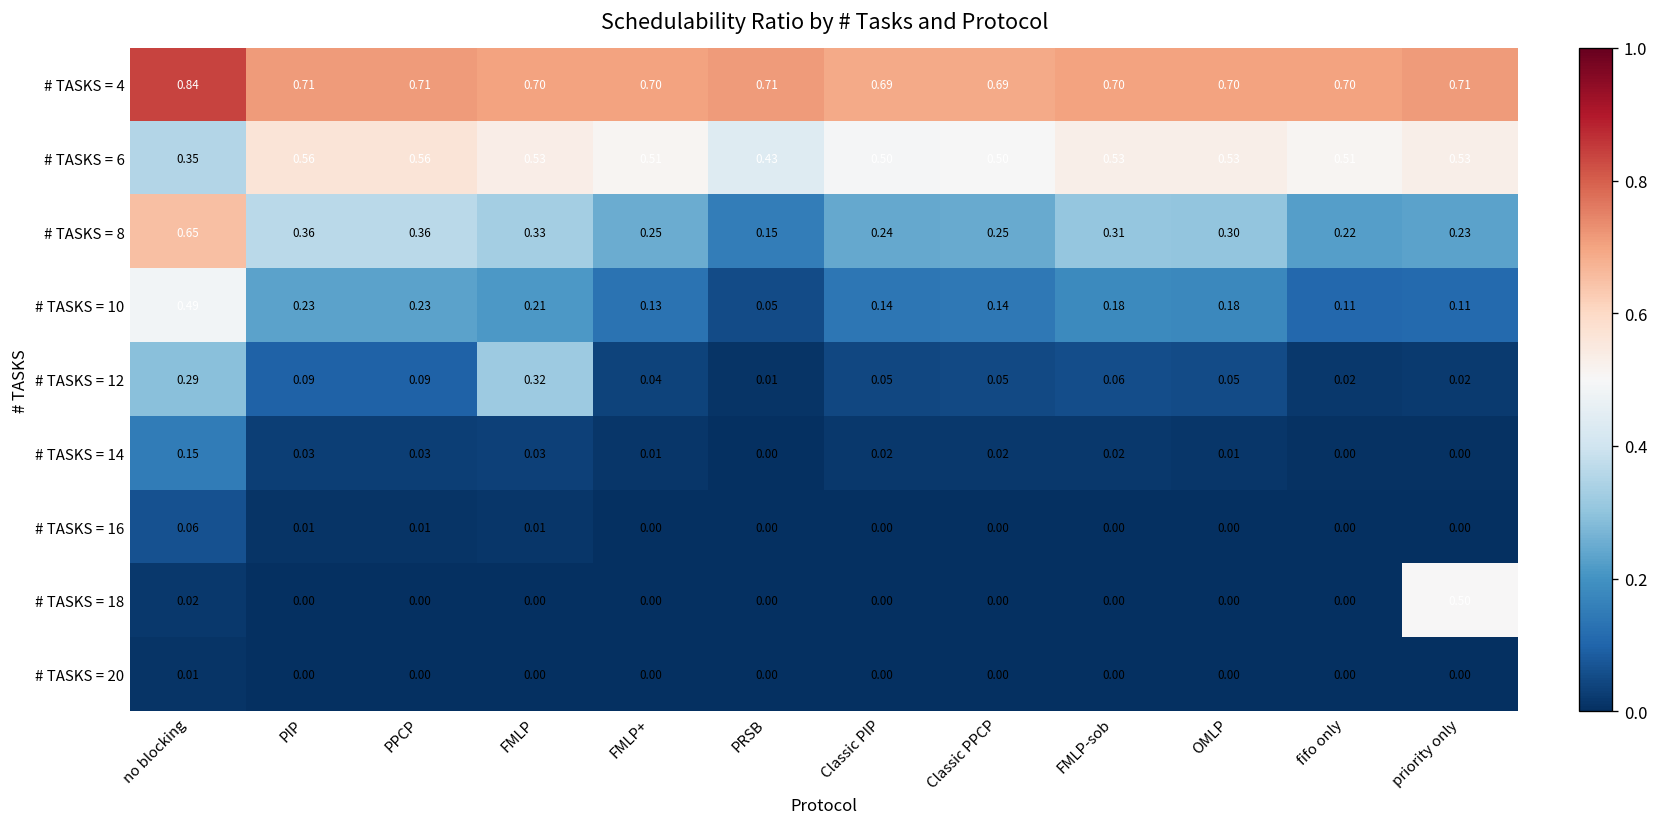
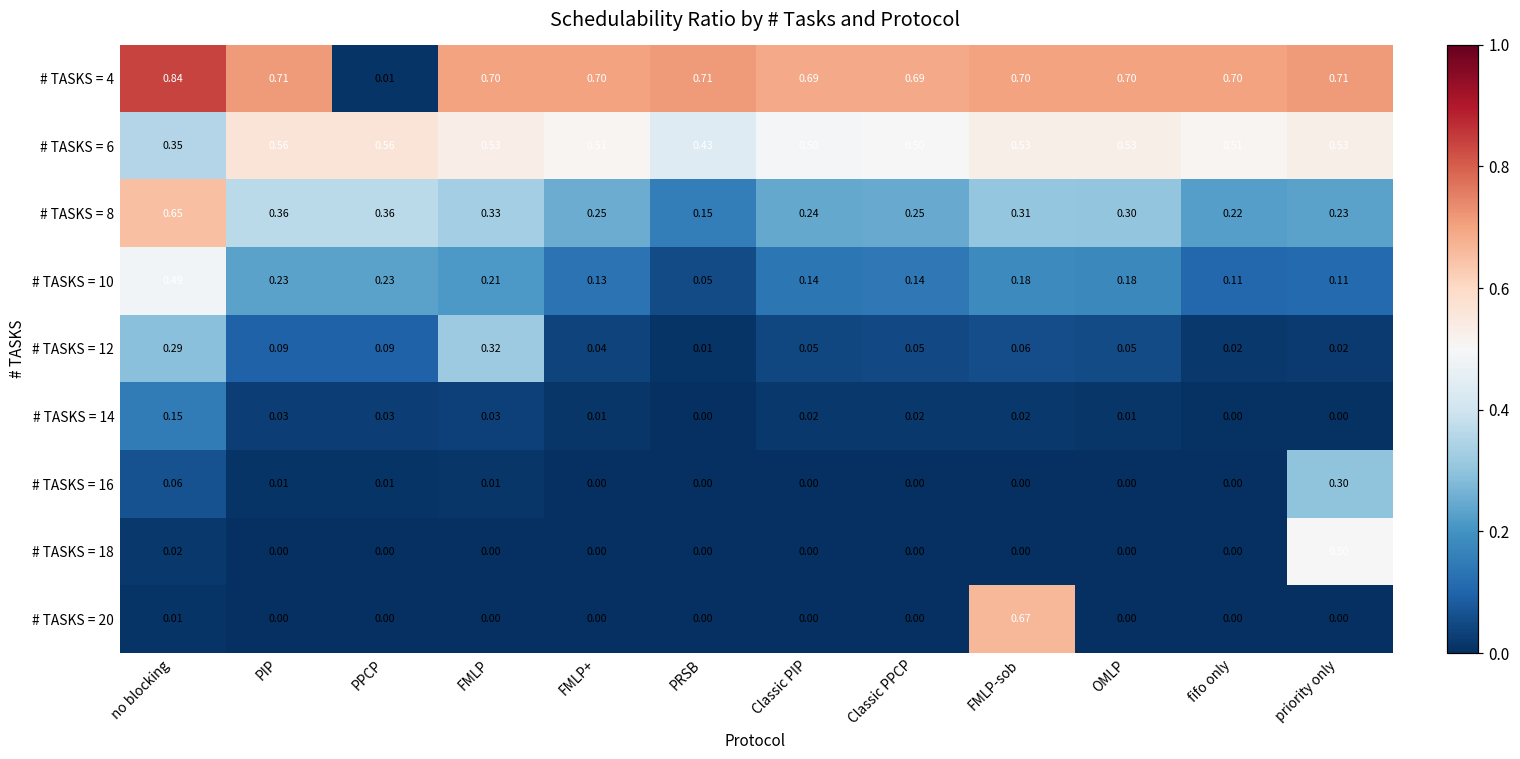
# TASKS = 4, PPCP: 0.71 -> 0.01
# TASKS = 16, priority only: 0.00 -> 0.30
# TASKS = 20, FMLP-sob: 0.00 -> 0.67
